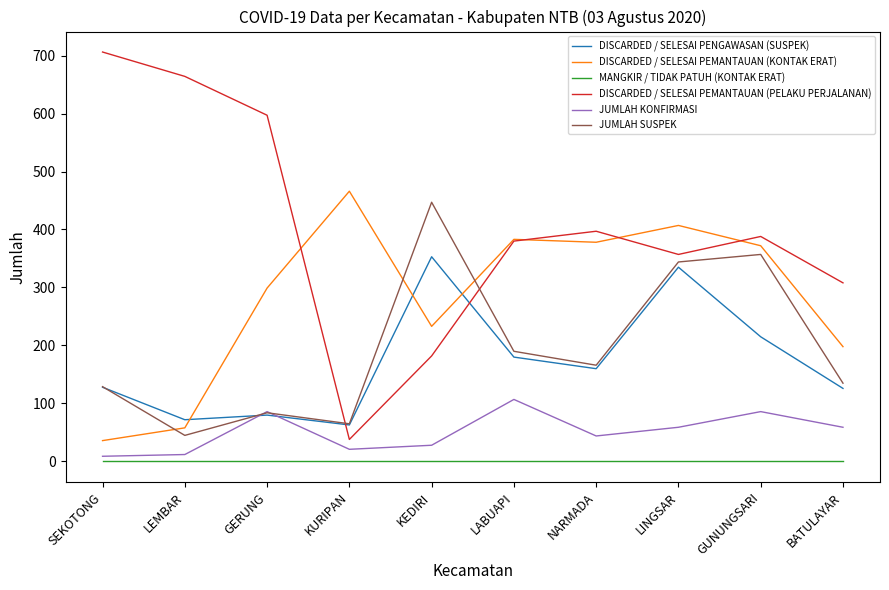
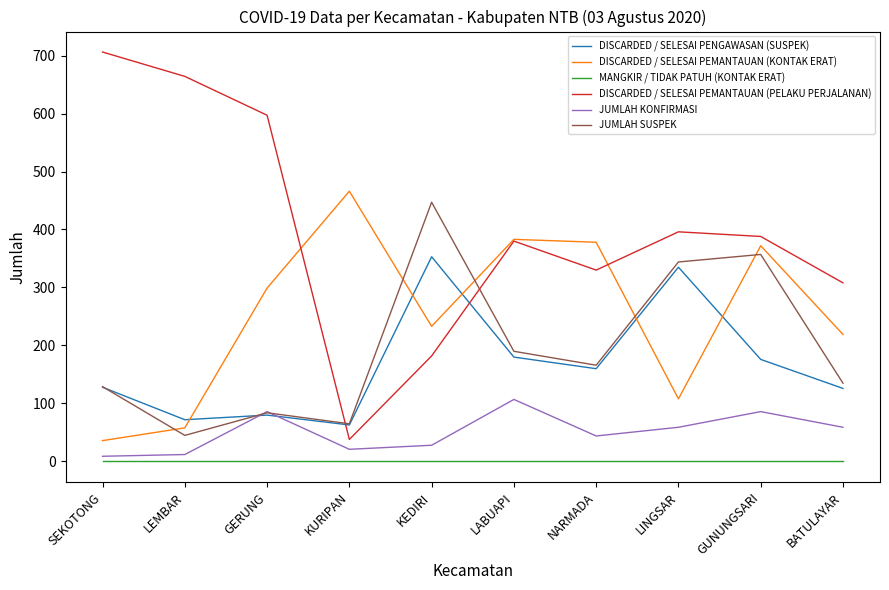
DISCARDED / SELESAI PEMANTAUAN (PELAKU PERJALANAN), NARMADA: 400 -> 330
DISCARDED / SELESAI PEMANTAUAN (KONTAK ERAT), LINGSAR: 410 -> 110
DISCARDED / SELESAI PEMANTAUAN (PELAKU PERJALANAN), LINGSAR: 360 -> 400
DISCARDED / SELESAI PENGAWASAN (SUSPEK), GUNUNGSARI: 220 -> 180
DISCARDED / SELESAI PEMANTAUAN (KONTAK ERAT), BATULAYAR: 200 -> 220
